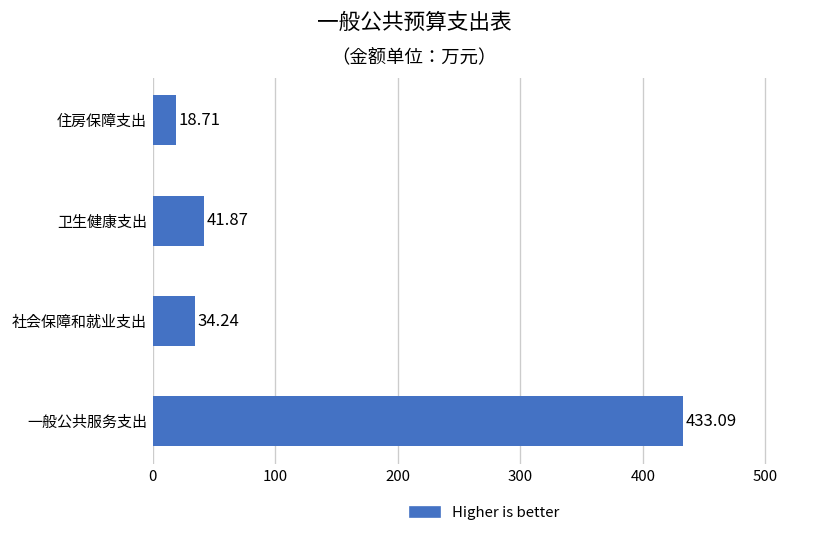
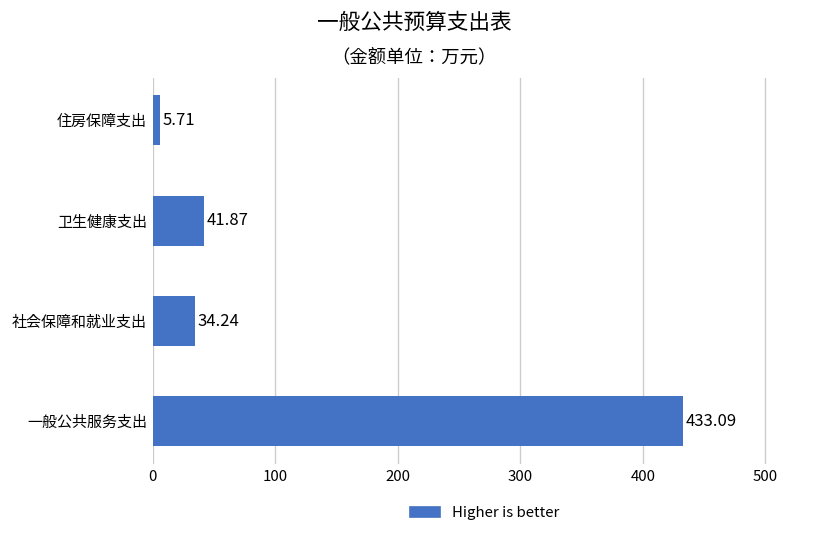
住房保障支出: 18.71 -> 5.71
